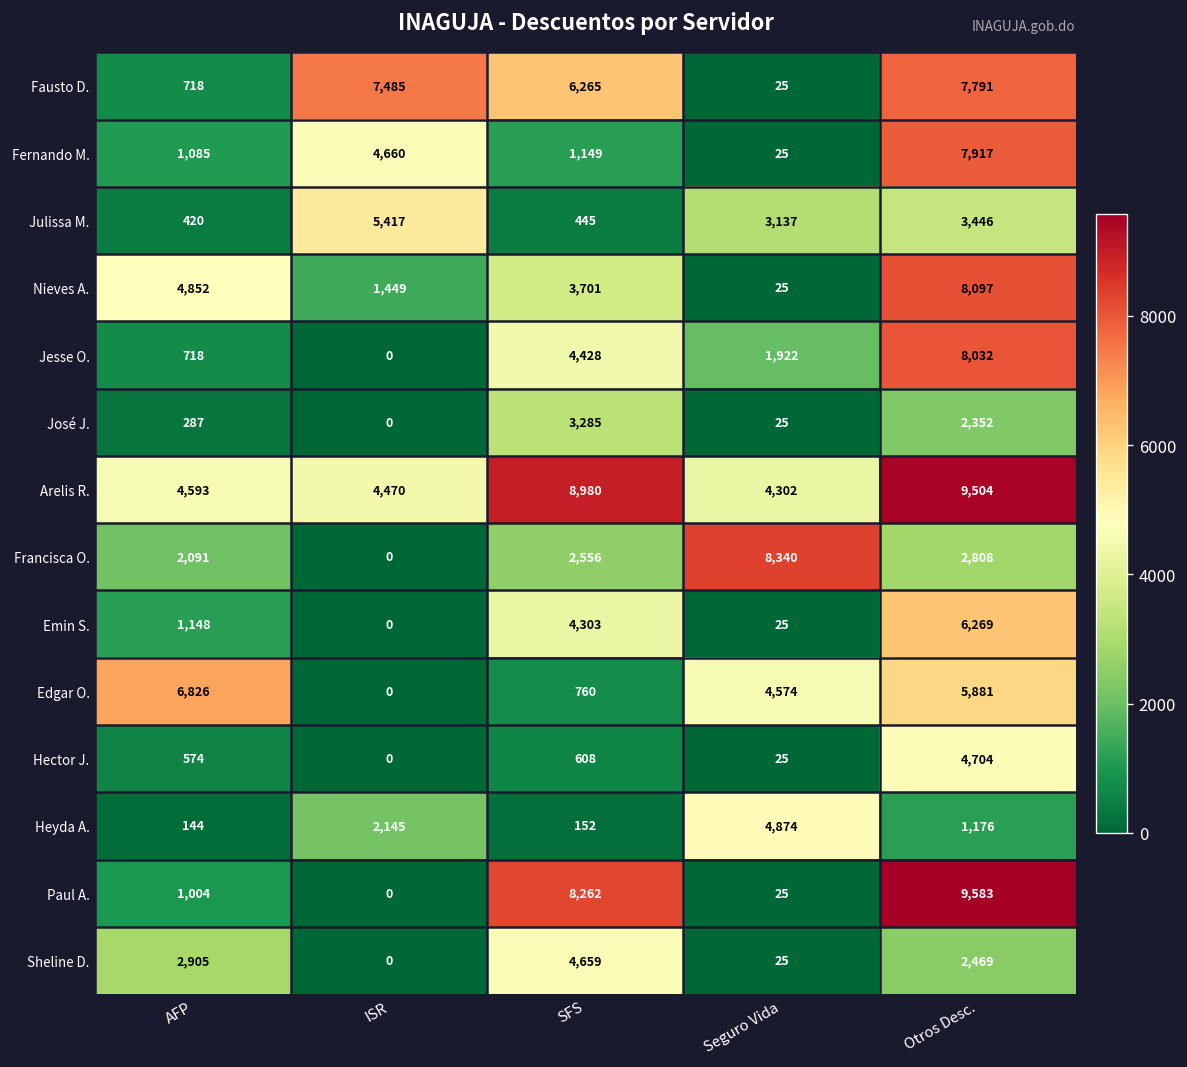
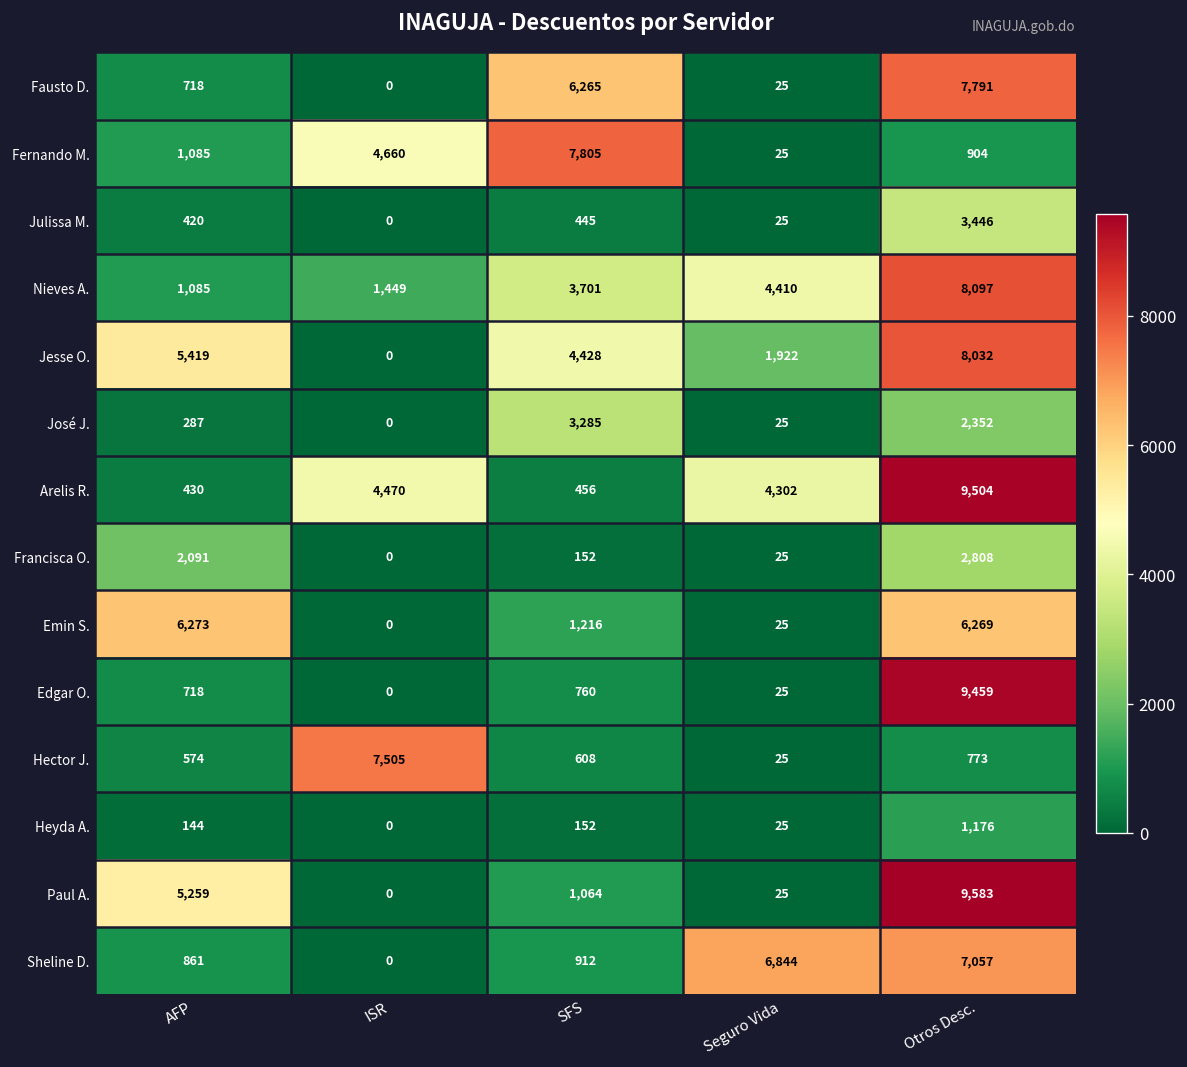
Fausto D., ISR: 7,485 -> 0
Fernando M., SFS: 1,149 -> 7,805
Fernando M., Otros Desc.: 7,917 -> 904
Julissa M., ISR: 5,417 -> 0
Julissa M., Seguro Vida: 3,137 -> 25
Nieves A., AFP: 4,852 -> 1,085
Nieves A., Seguro Vida: 25 -> 4,410
Jesse O., AFP: 718 -> 5,419
Arelis R., AFP: 4,593 -> 430
Arelis R., SFS: 8,980 -> 456
Francisca O., SFS: 2,556 -> 152
Francisca O., Seguro Vida: 8,340 -> 25
Emin S., AFP: 1,148 -> 6,273
Emin S., SFS: 4,303 -> 1,216
Edgar O., AFP: 6,826 -> 718
Edgar O., Seguro Vida: 4,574 -> 25
Edgar O., Otros Desc.: 5,881 -> 9,459
Hector J., ISR: 0 -> 7,505
Hector J., Otros Desc.: 4,704 -> 773
Heyda A., ISR: 2,145 -> 0
Heyda A., Seguro Vida: 4,874 -> 25
Paul A., AFP: 1,004 -> 5,259
Paul A., SFS: 8,262 -> 1,064
Sheline D., AFP: 2,905 -> 861
Sheline D., SFS: 4,659 -> 912
Sheline D., Seguro Vida: 25 -> 6,844
Sheline D., Otros Desc.: 2,469 -> 7,057
